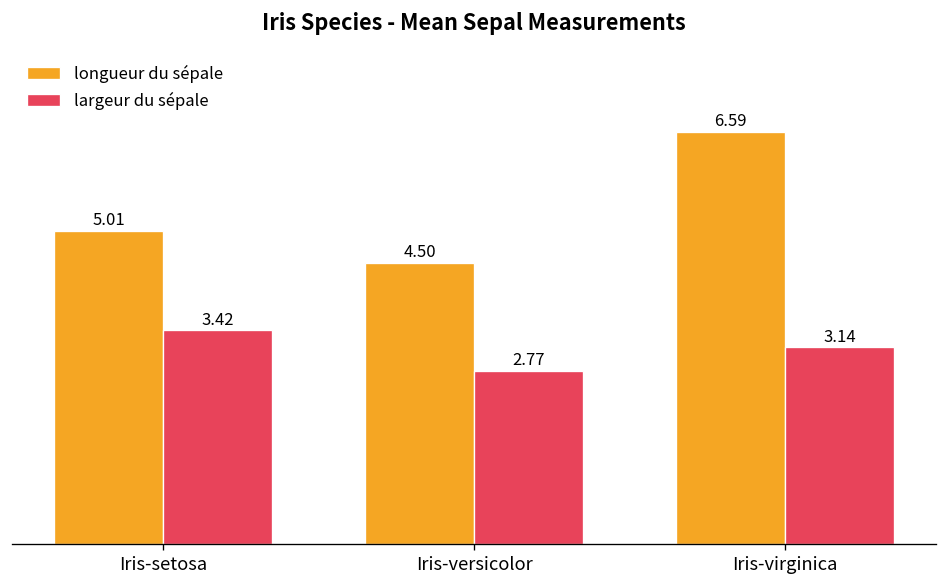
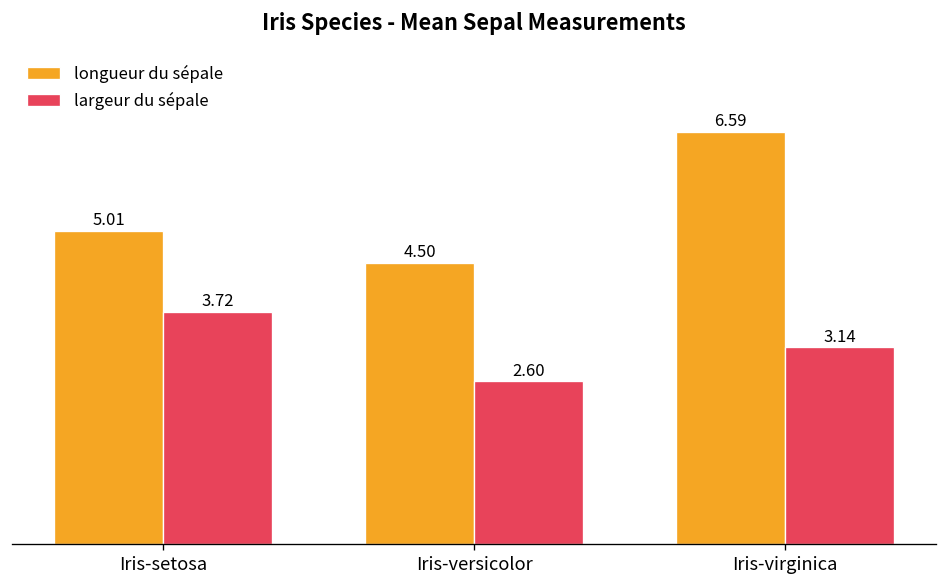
largeur du sépale, Iris-setosa: 3.42 -> 3.72
largeur du sépale, Iris-versicolor: 2.77 -> 2.60
